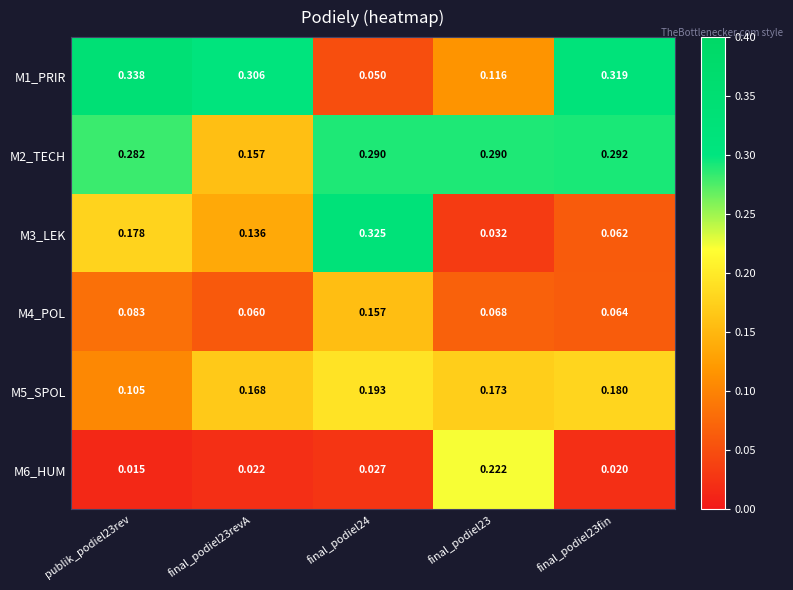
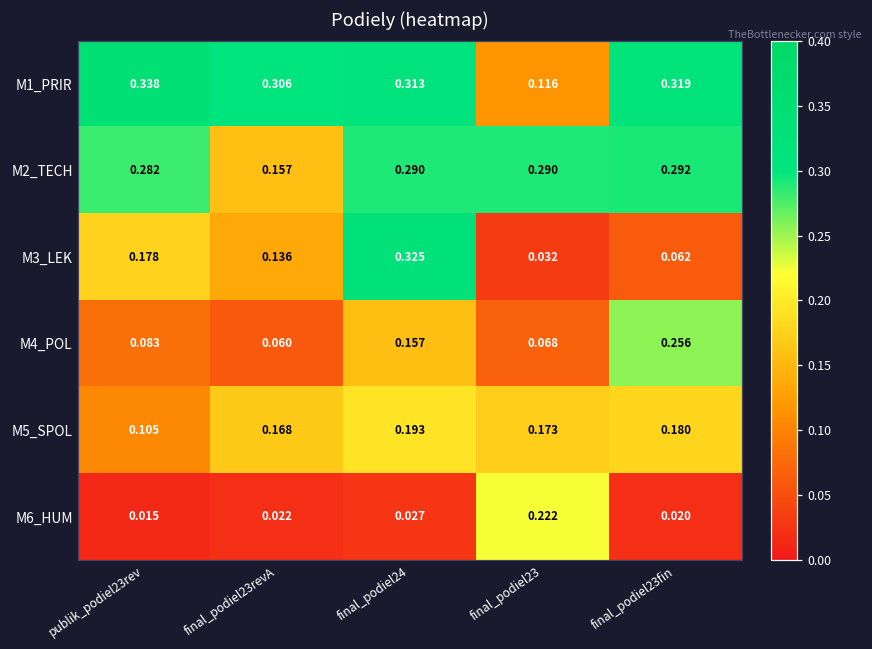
M1_PRIR, final_podiel24: 0.050 -> 0.313
M4_POL, final_podiel23fin: 0.064 -> 0.256
